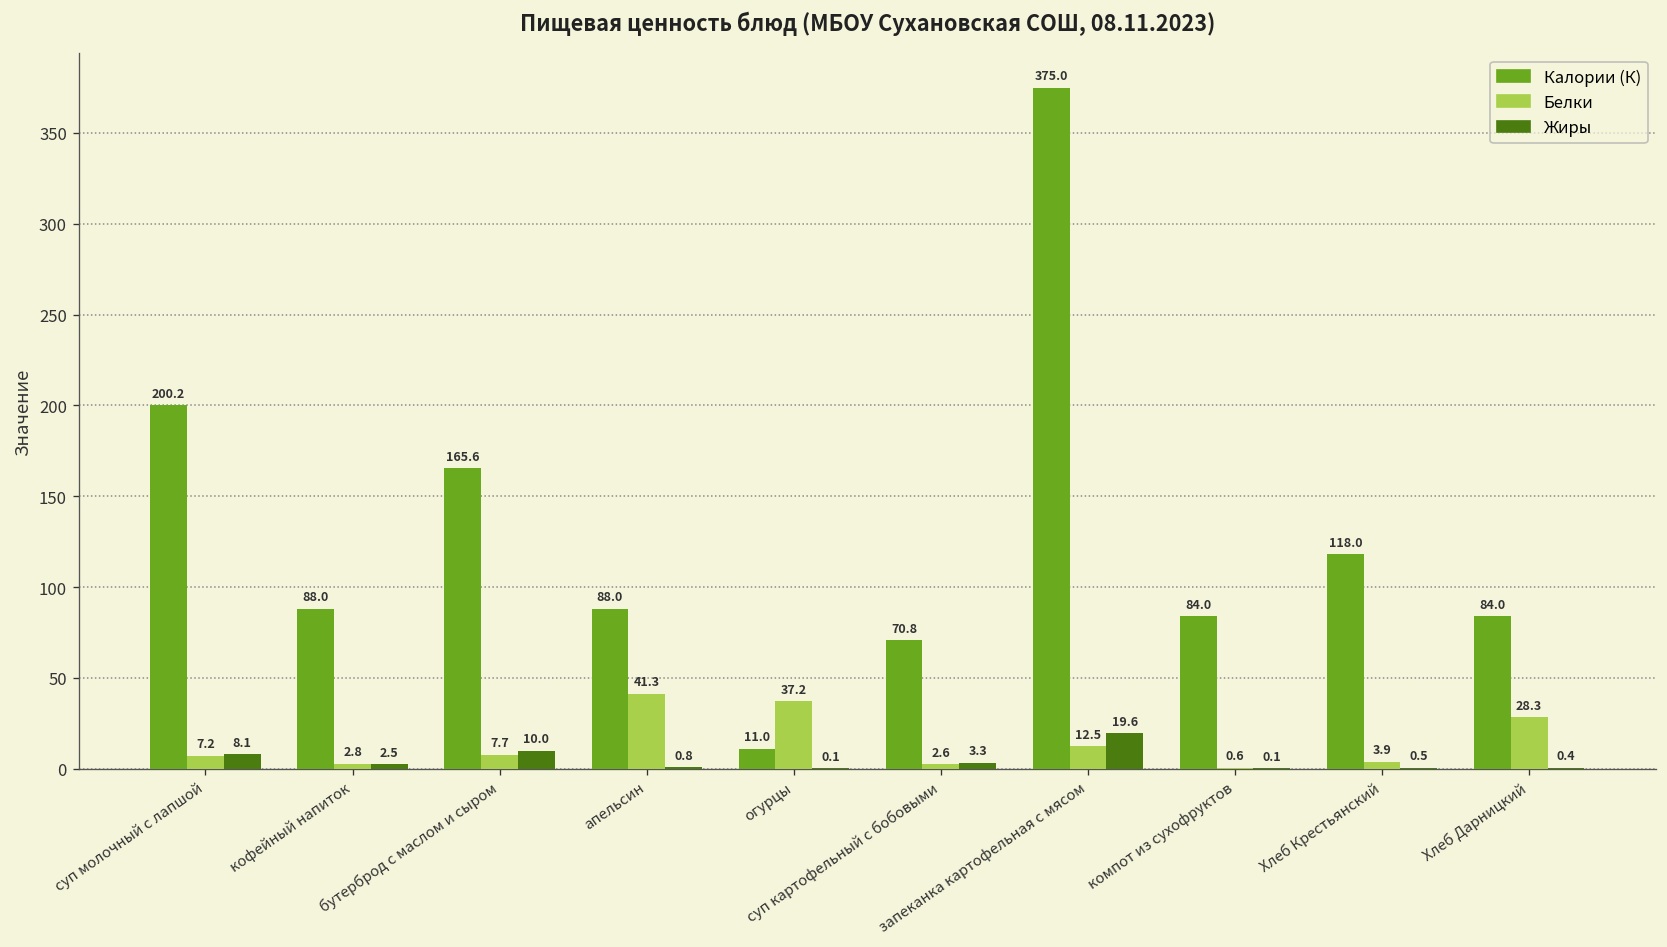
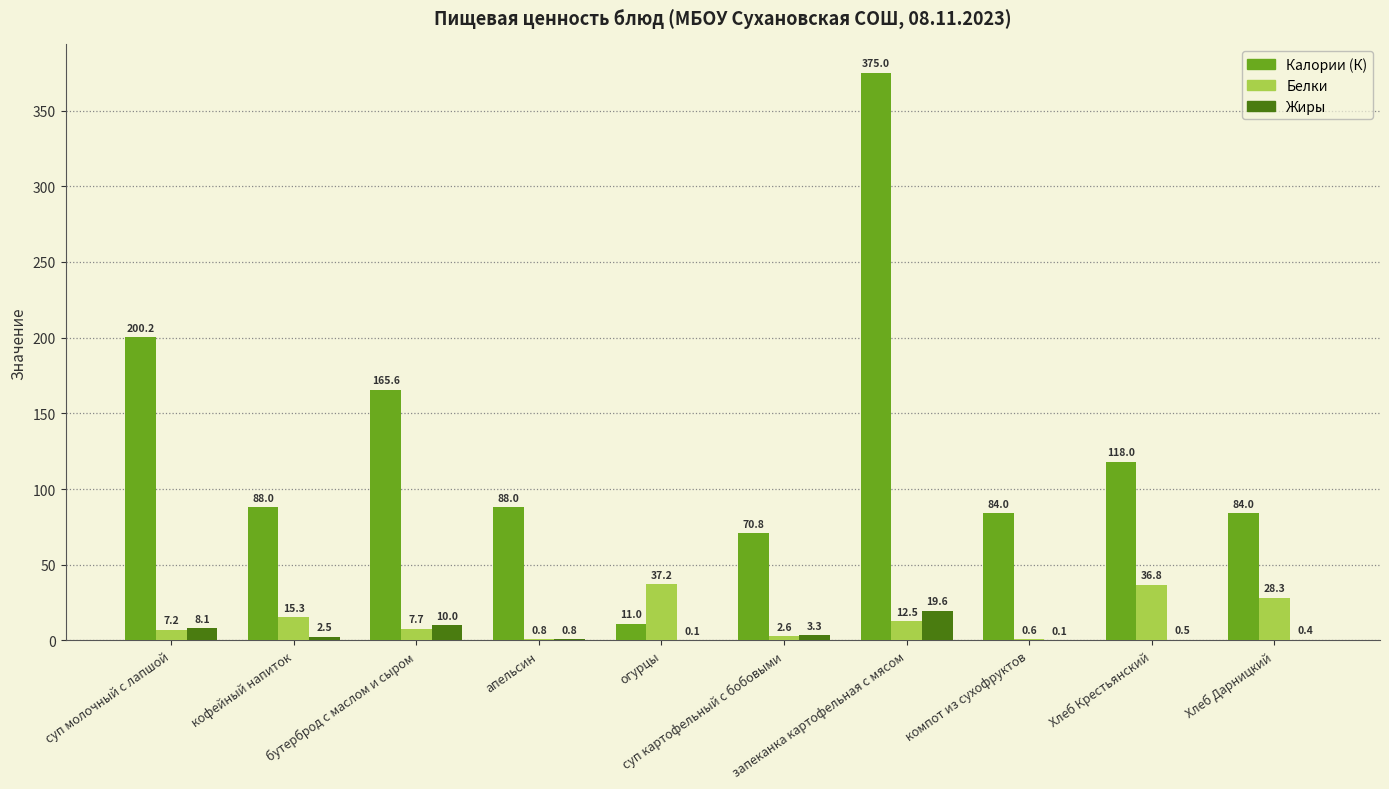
Белки, кофейный напиток: 2.8 -> 15.3
Белки, апельсин: 41.3 -> 0.8
Белки, Хлеб Крестьянский: 3.9 -> 36.8
